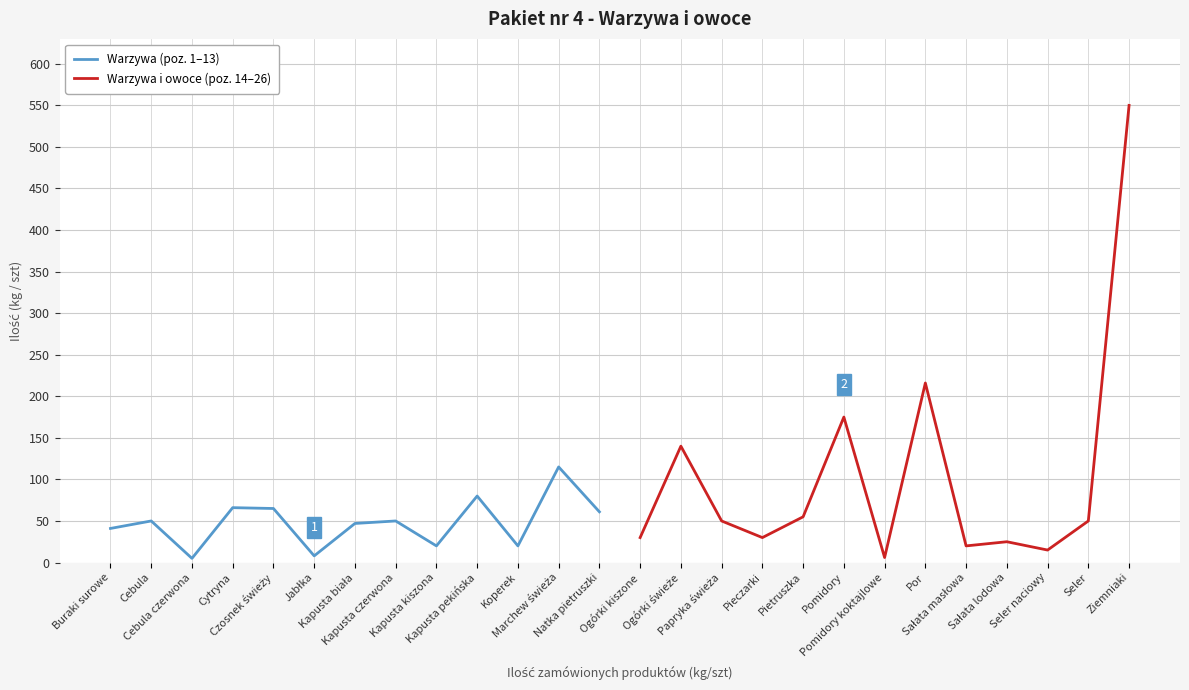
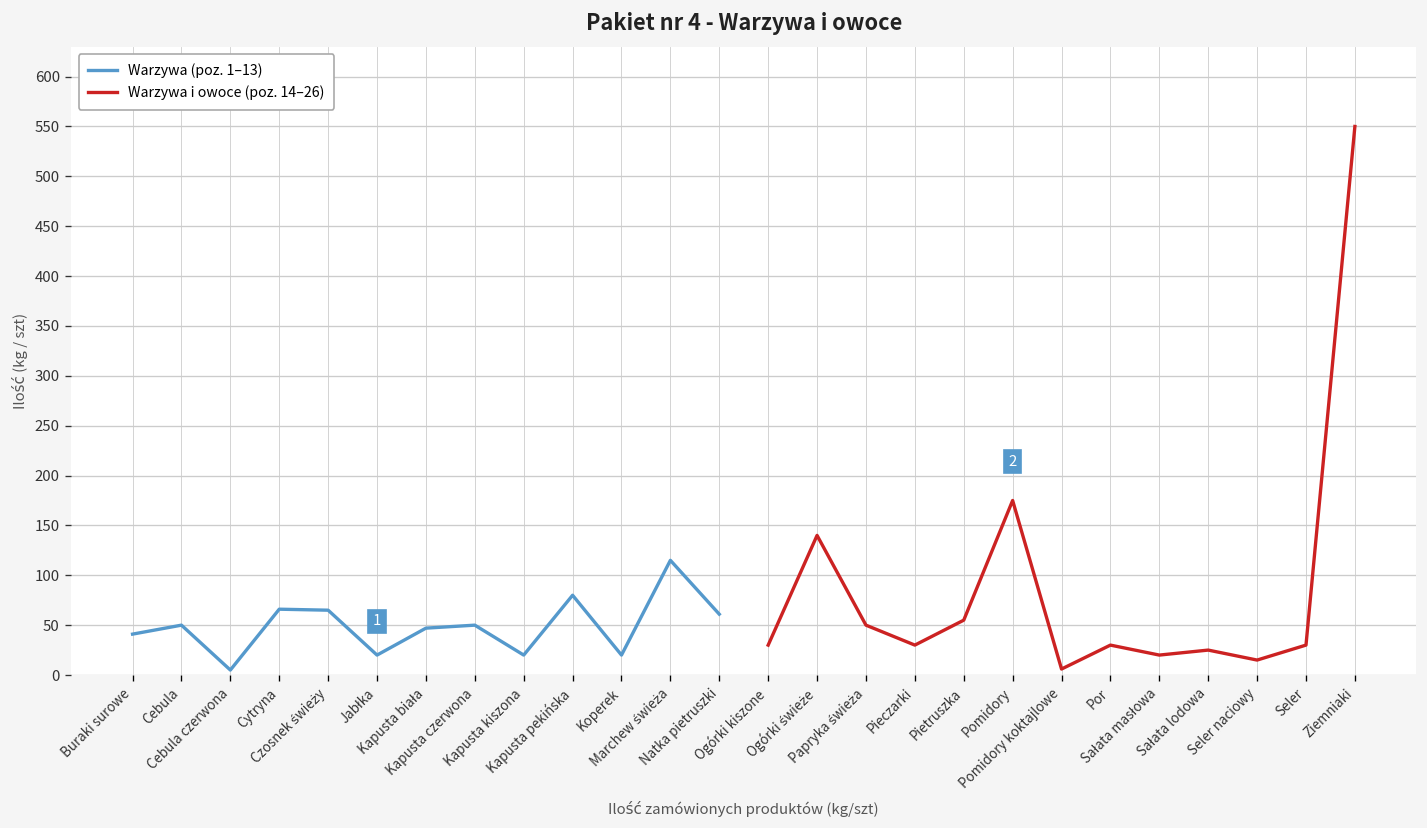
Warzywa (poz. 1–13), Jabłka: 10 -> 20
Warzywa i owoce (poz. 14–26), Por: 220 -> 30
Warzywa i owoce (poz. 14–26), Seler: 50 -> 30
